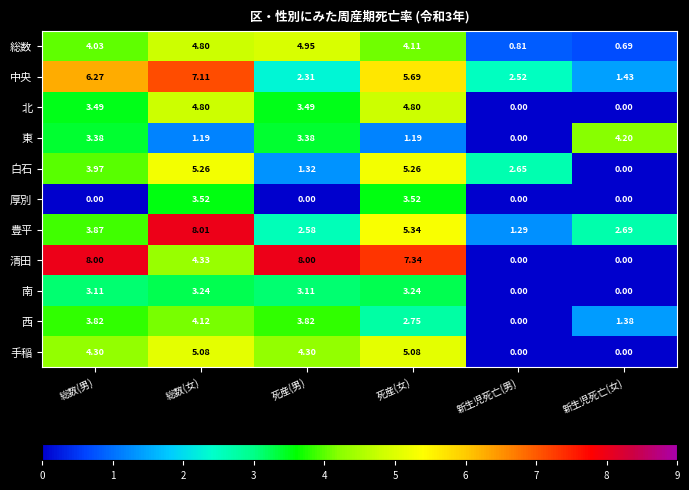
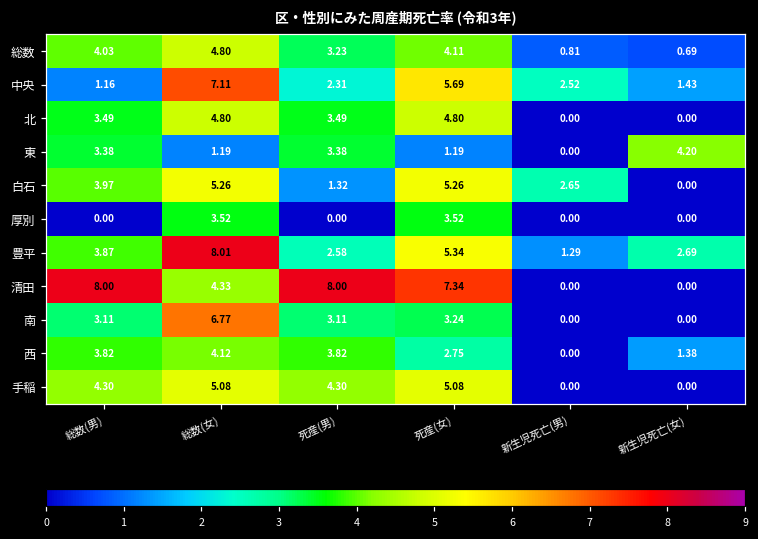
総数, 死産(男): 4.95 -> 3.23
中央, 総数(男): 6.27 -> 1.16
南, 総数(女): 3.24 -> 6.77
